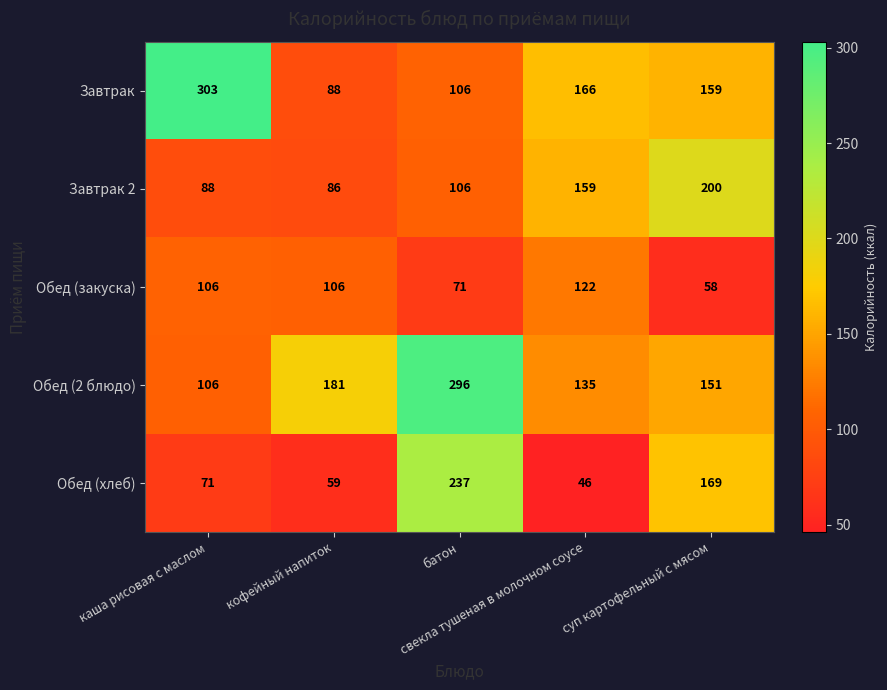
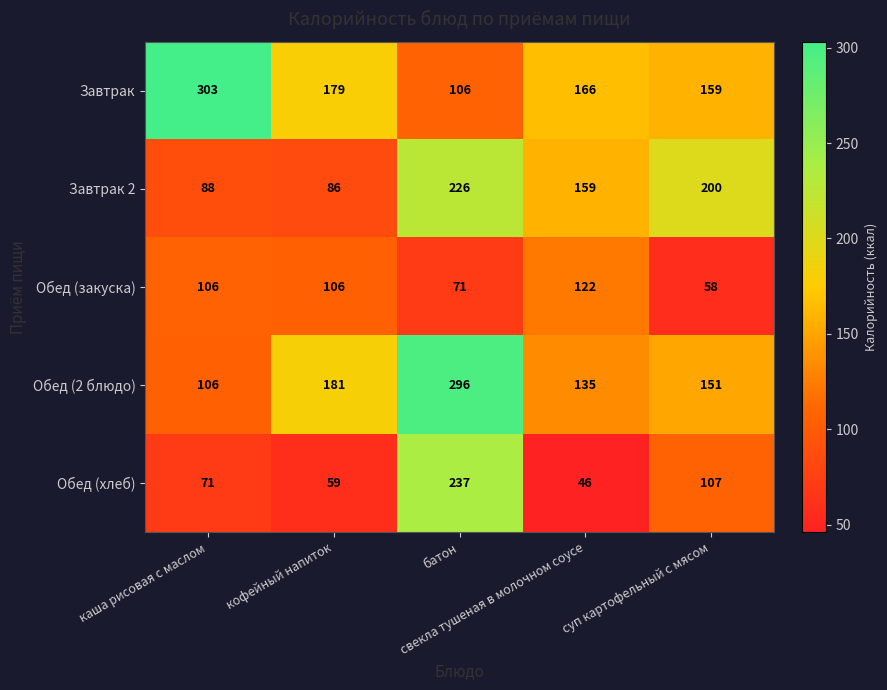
Завтрак, кофейный напиток: 88 -> 179
Завтрак 2, батон: 106 -> 226
Обед (хлеб), суп картофельный с мясом: 169 -> 107
